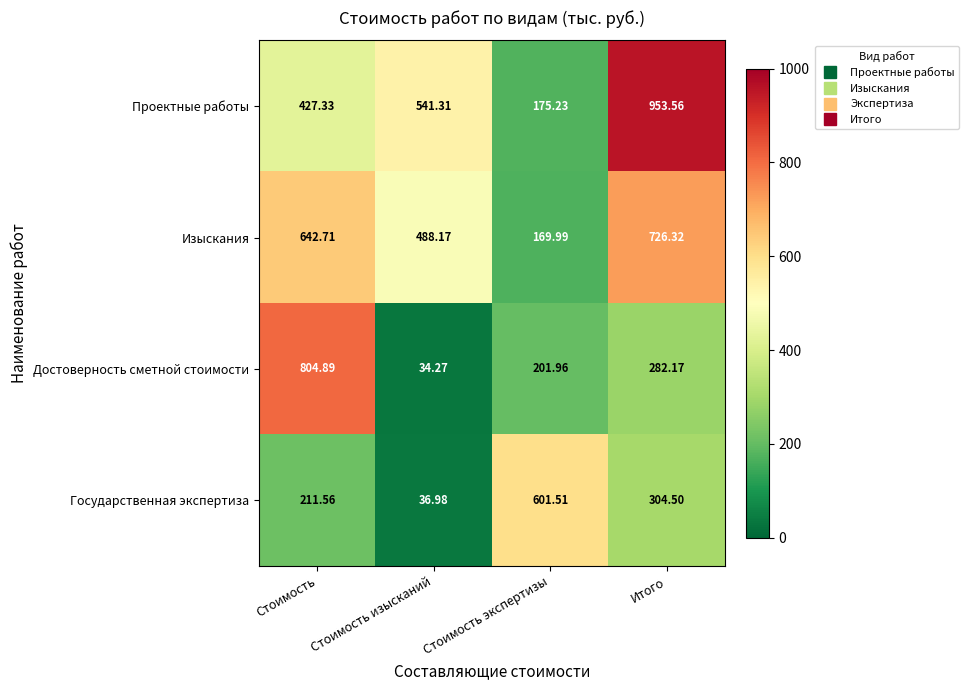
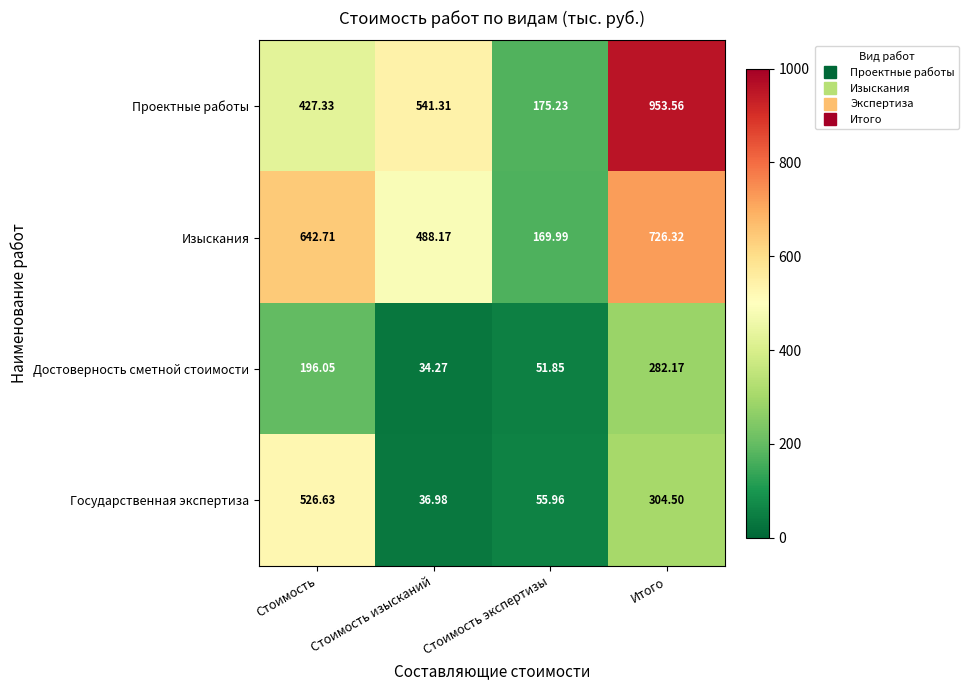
Достоверность сметной стоимости, Стоимость: 804.89 -> 196.05
Достоверность сметной стоимости, Стоимость экспертизы: 201.96 -> 51.85
Государственная экспертиза, Стоимость: 211.56 -> 526.63
Государственная экспертиза, Стоимость экспертизы: 601.51 -> 55.96
